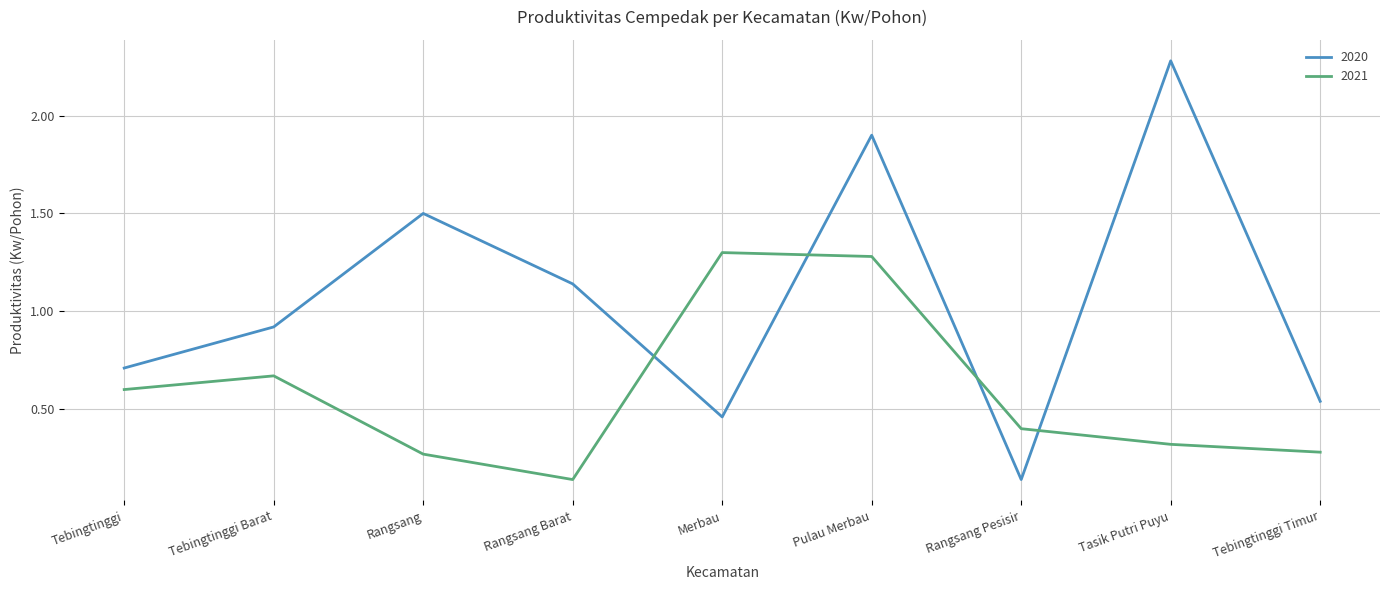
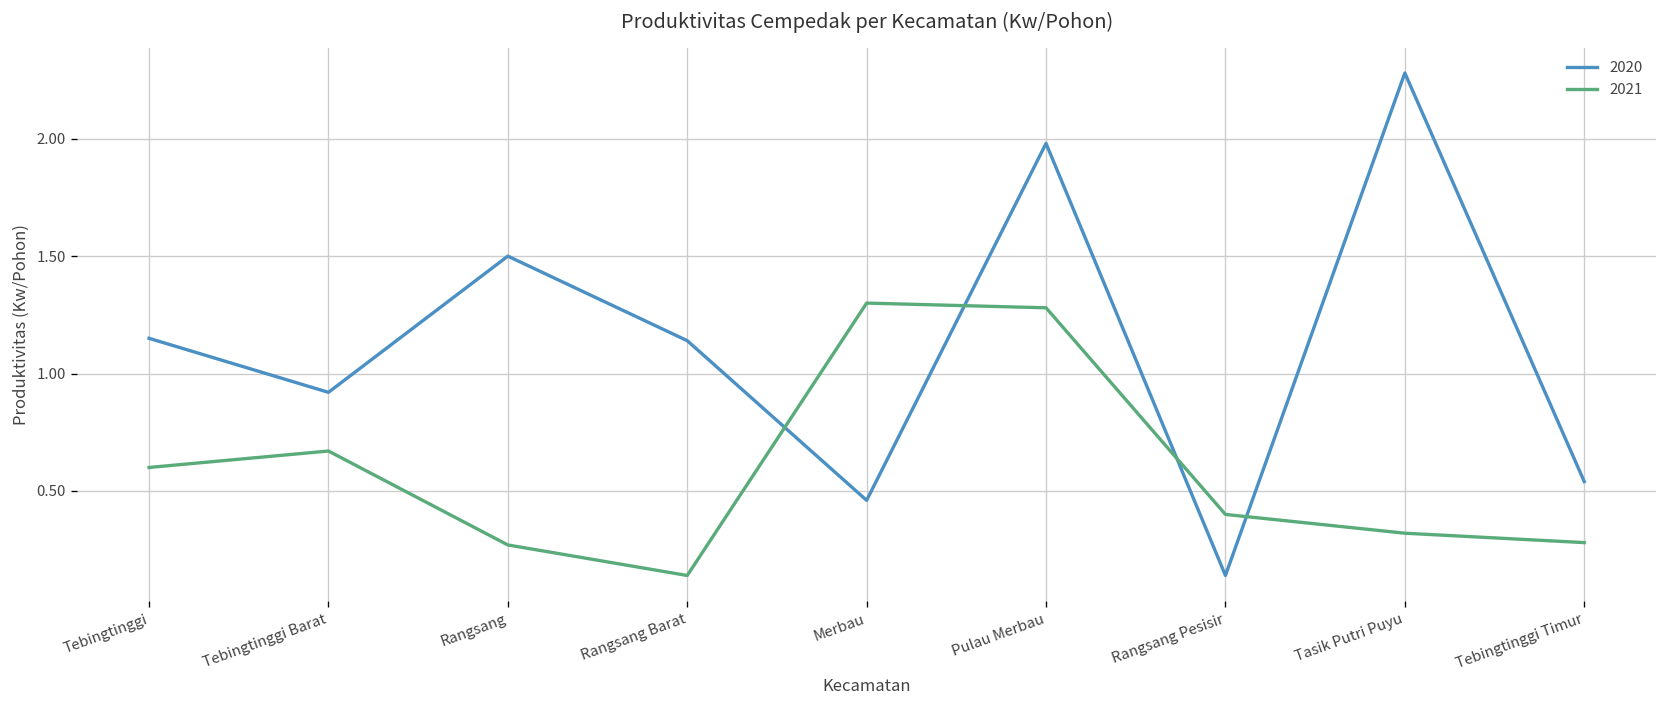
2020, Tebingtinggi: 0.71 -> 1.15
2020, Pulau Merbau: 1.90 -> 1.98
